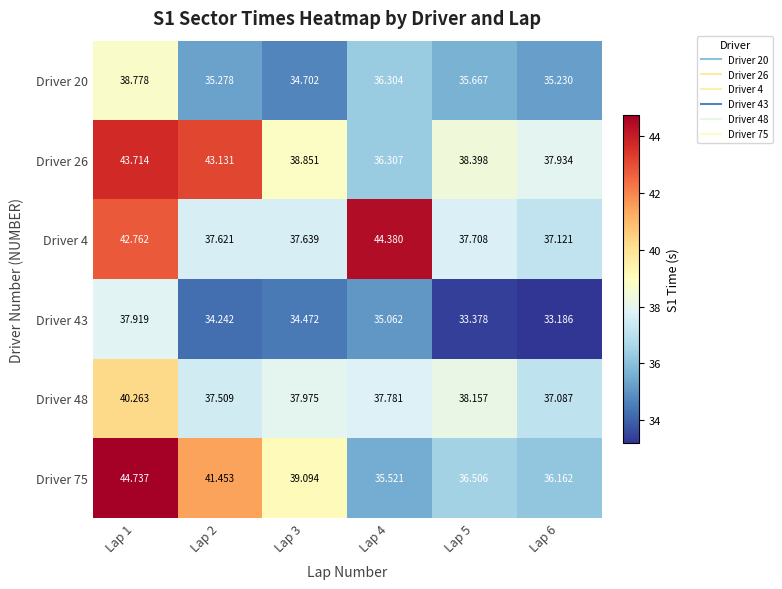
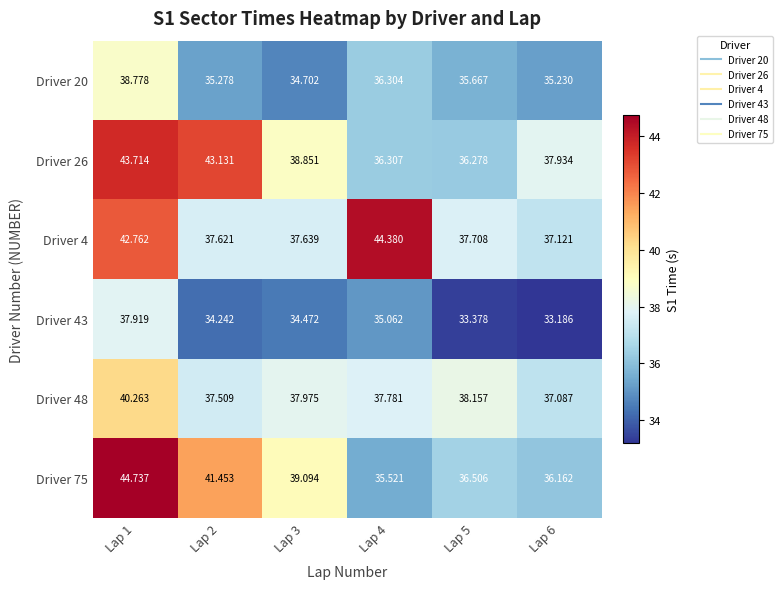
Driver 26, Lap 5: 38.398 -> 36.278
